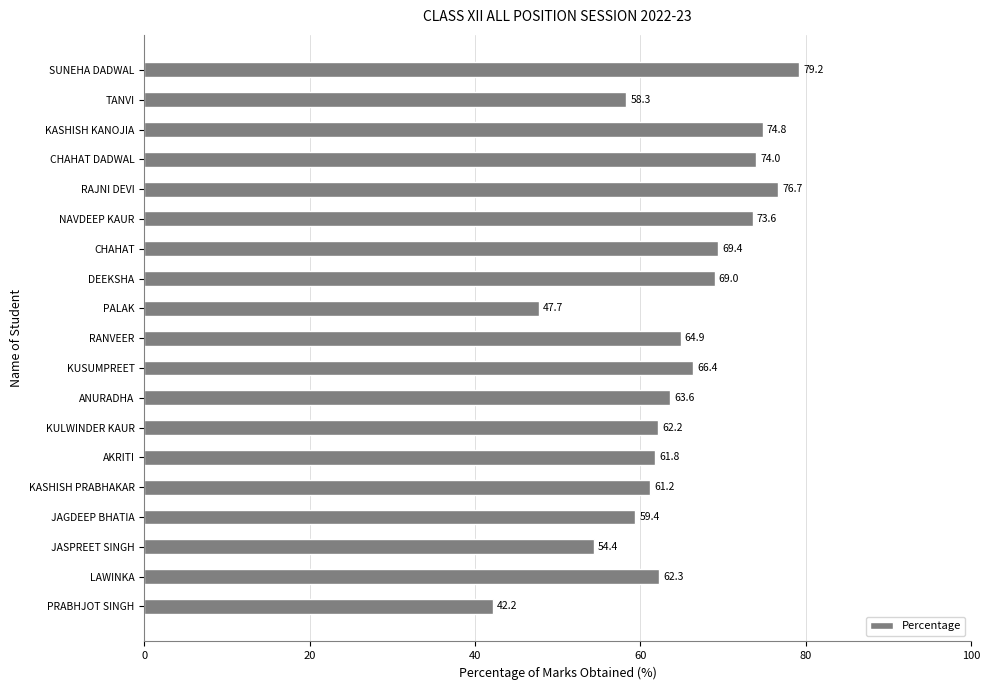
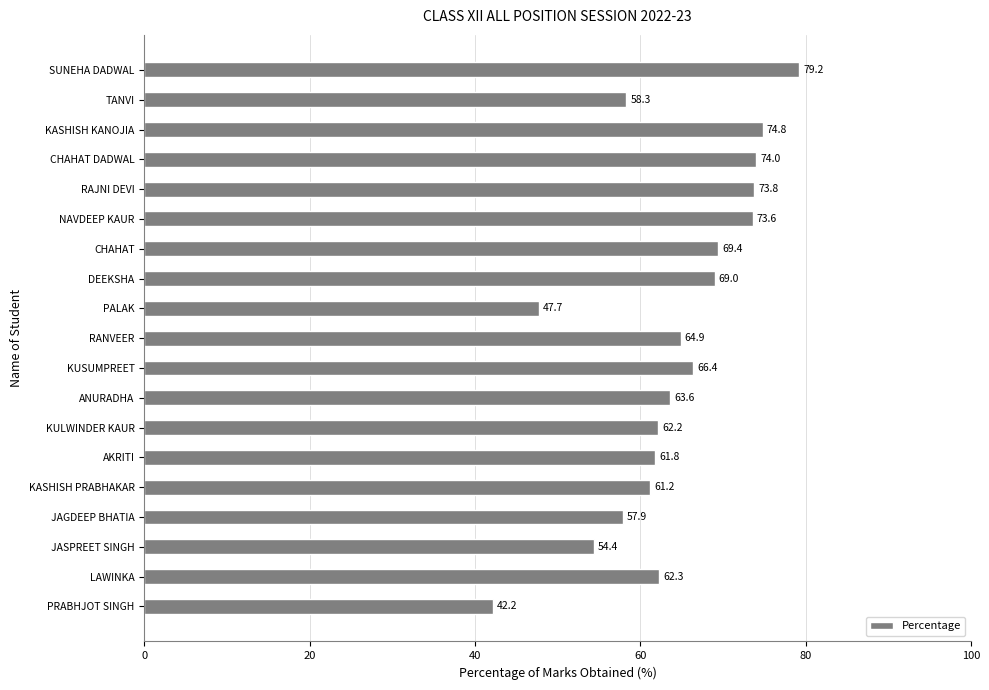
RAJNI DEVI: 76.7 -> 73.8
JAGDEEP BHATIA: 59.4 -> 57.9
